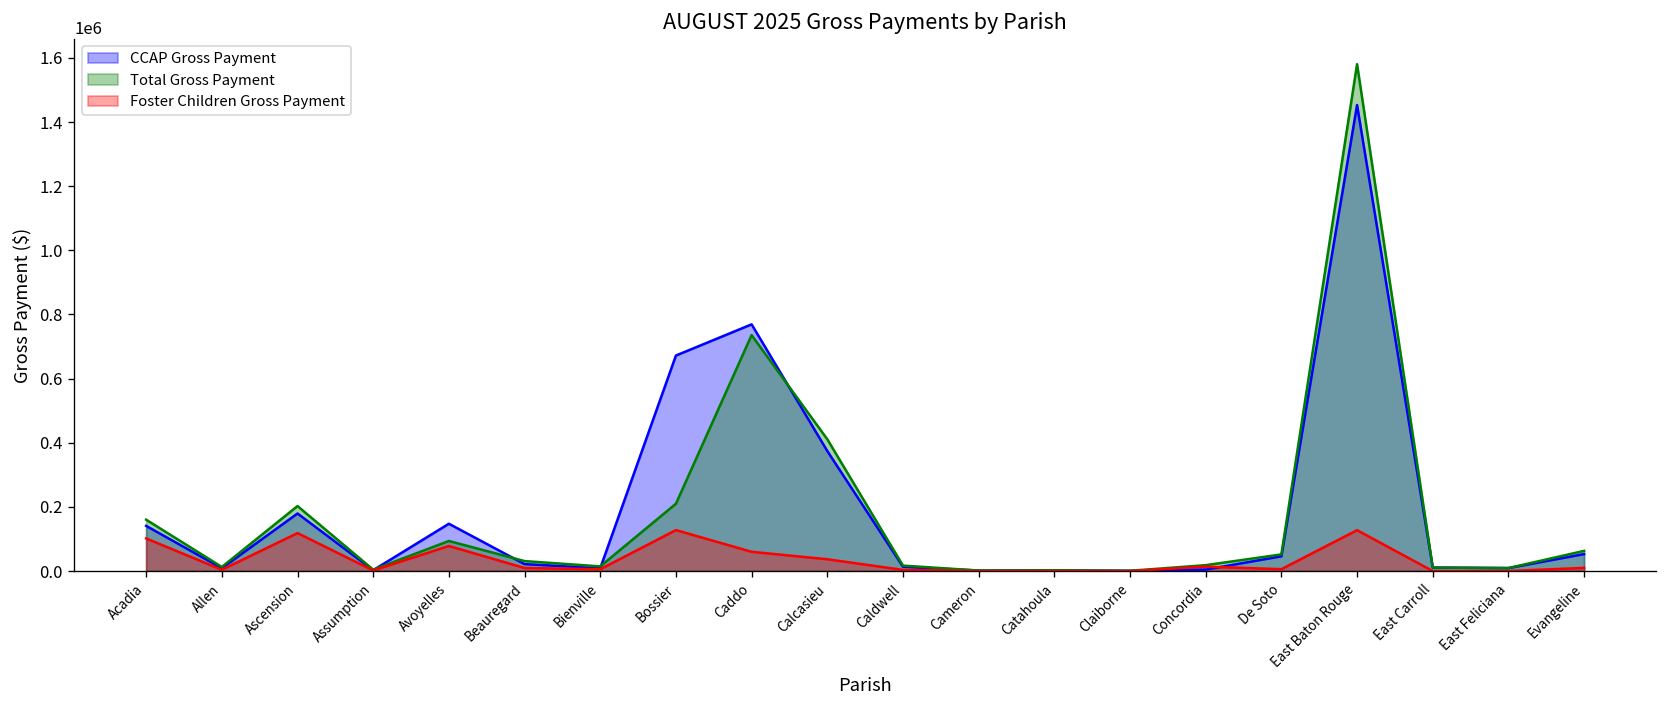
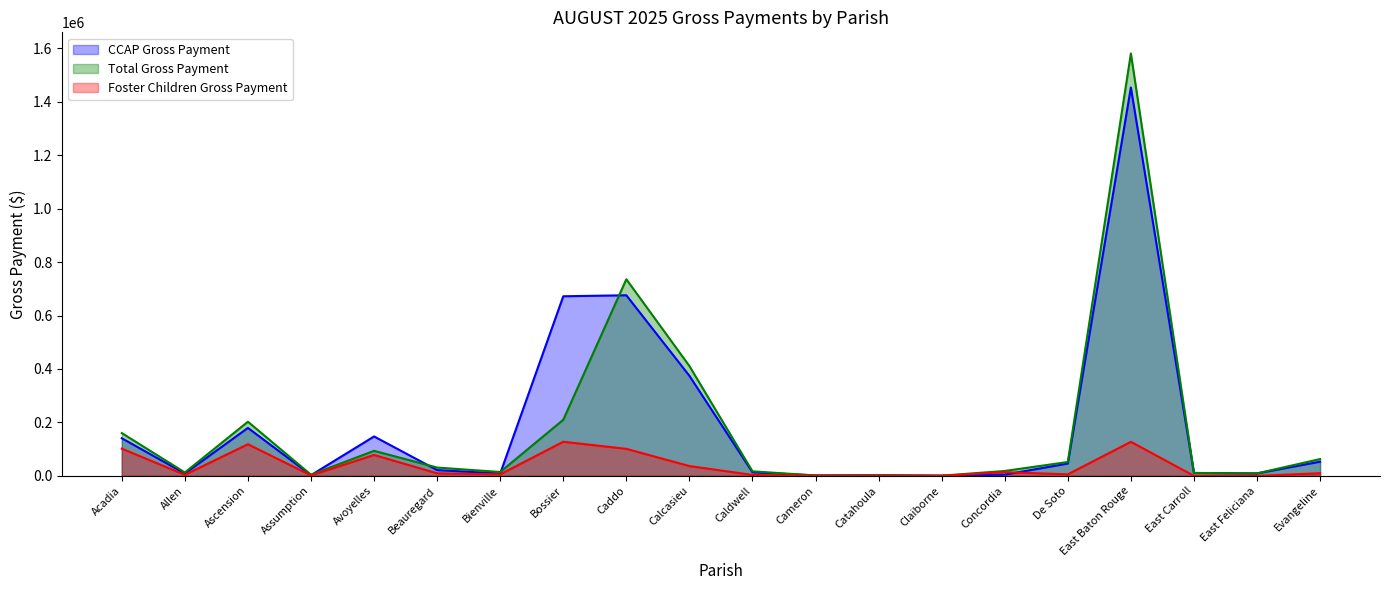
CCAP Gross Payment, Caddo: 770000 -> 680000
Foster Children Gross Payment, Caddo: 60000 -> 100000
